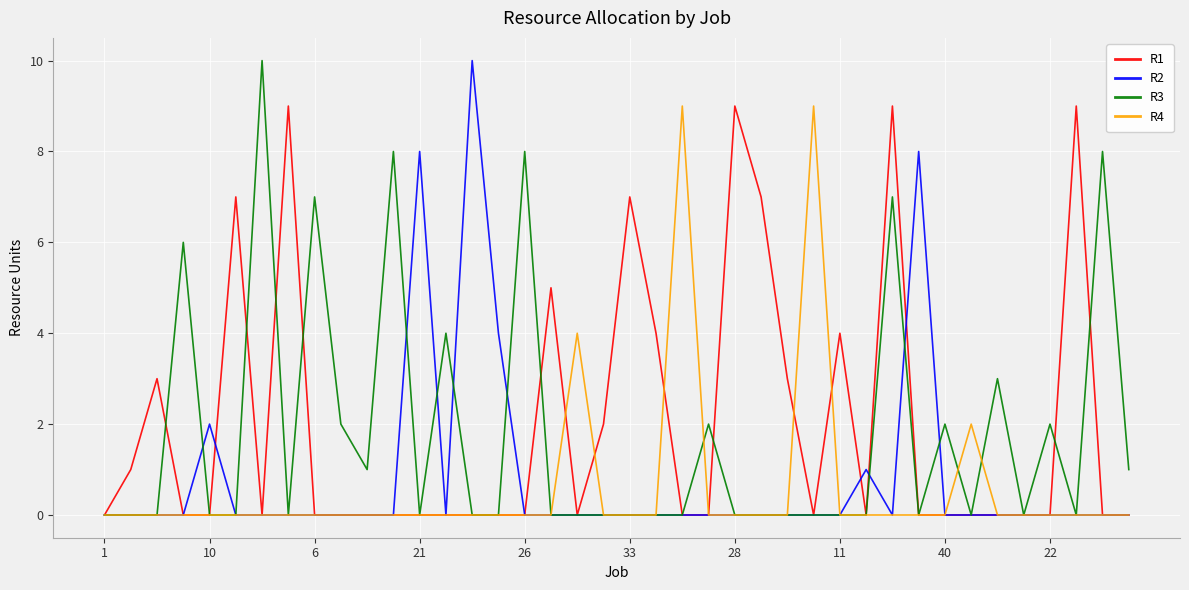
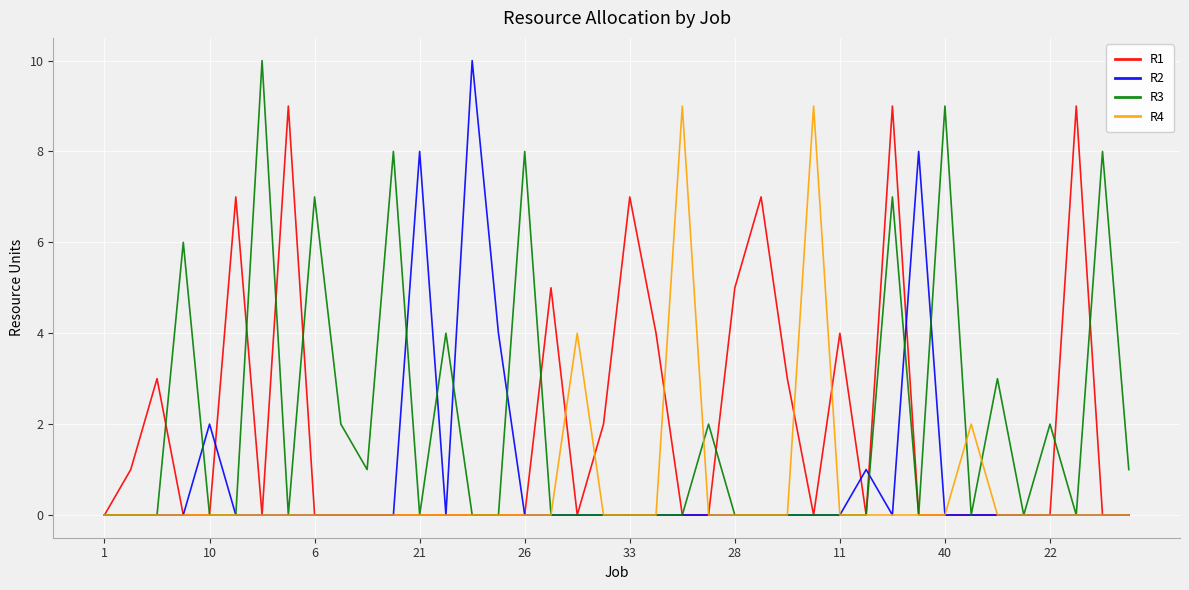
R1, 28: 9 -> 5
R3, 40: 2 -> 9
